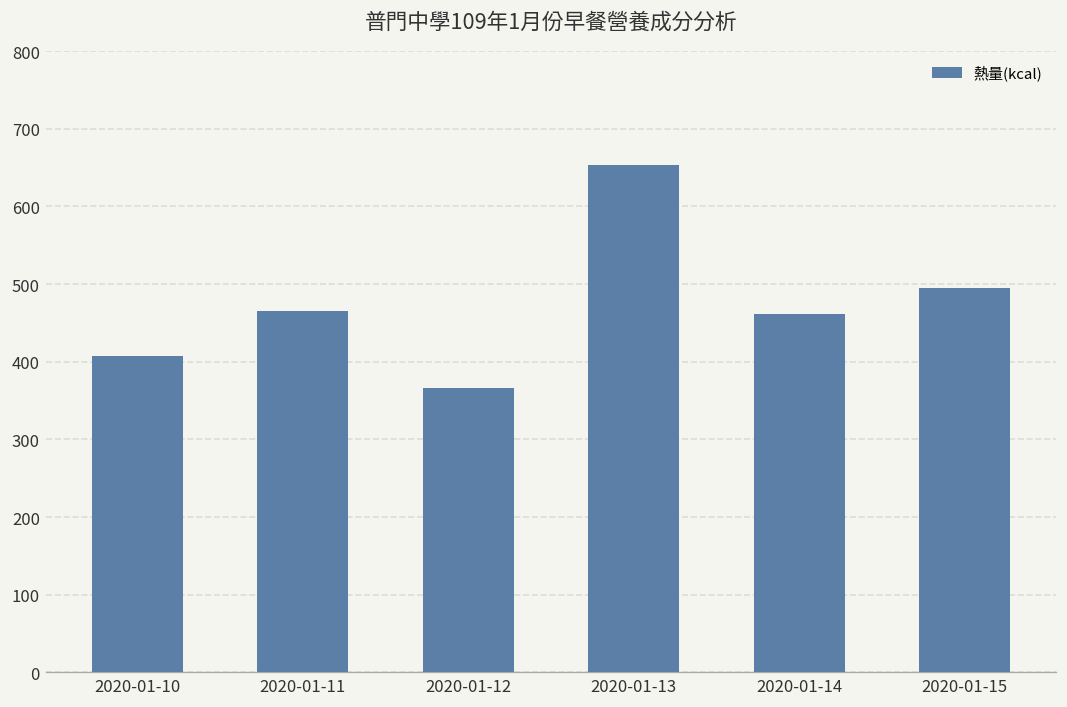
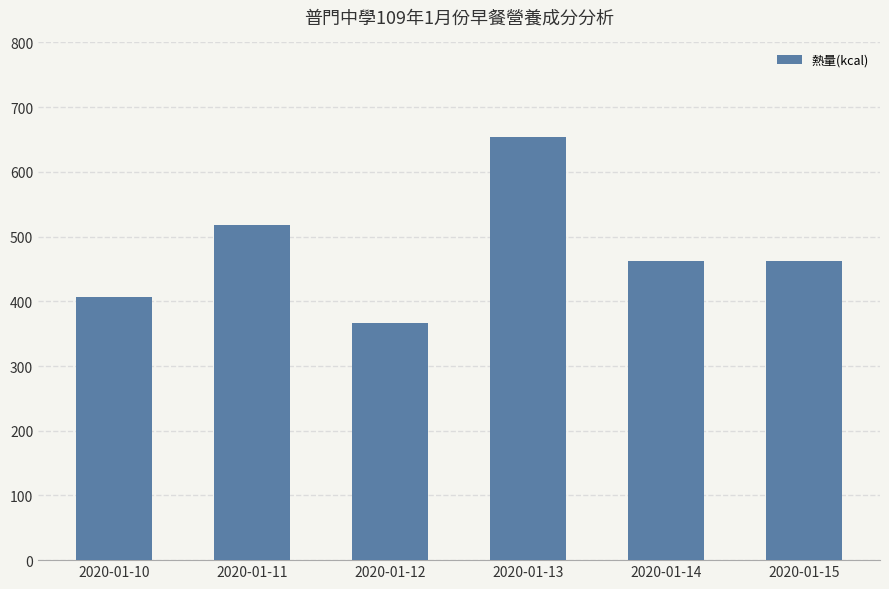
2020-01-11: 460 -> 520
2020-01-15: 490 -> 460
